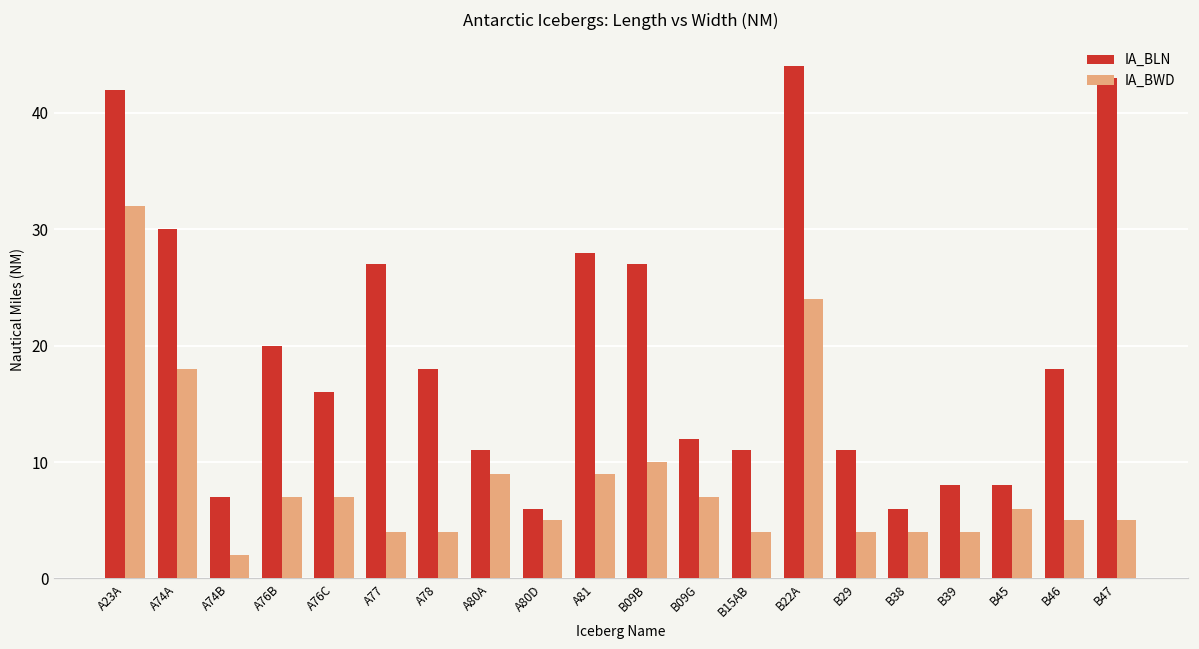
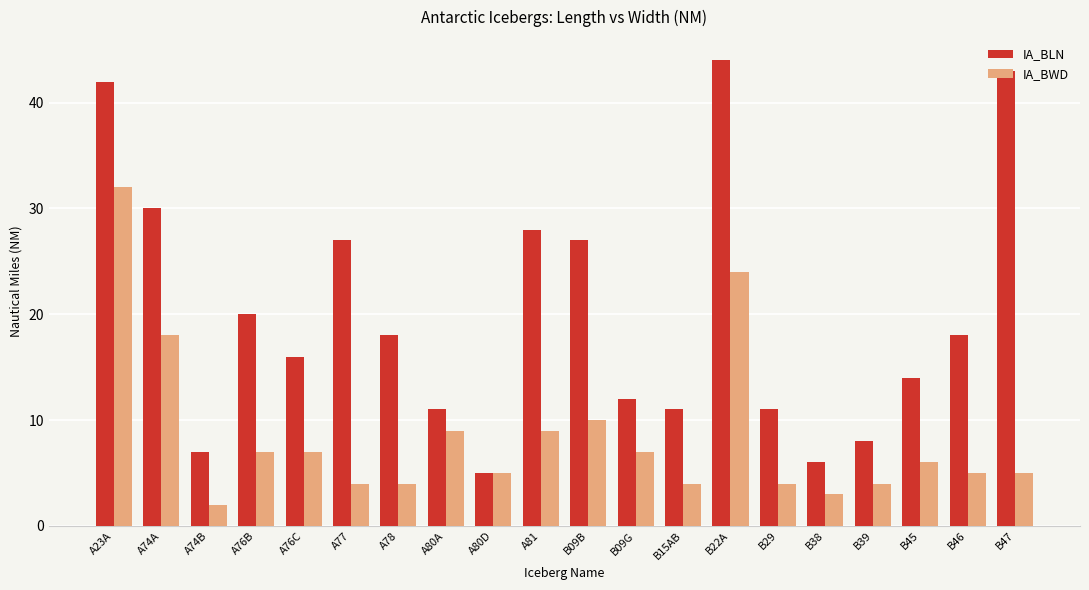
IA_BLN, A80D: 6 -> 5
IA_BWD, B38: 4 -> 3
IA_BLN, B45: 8 -> 14
